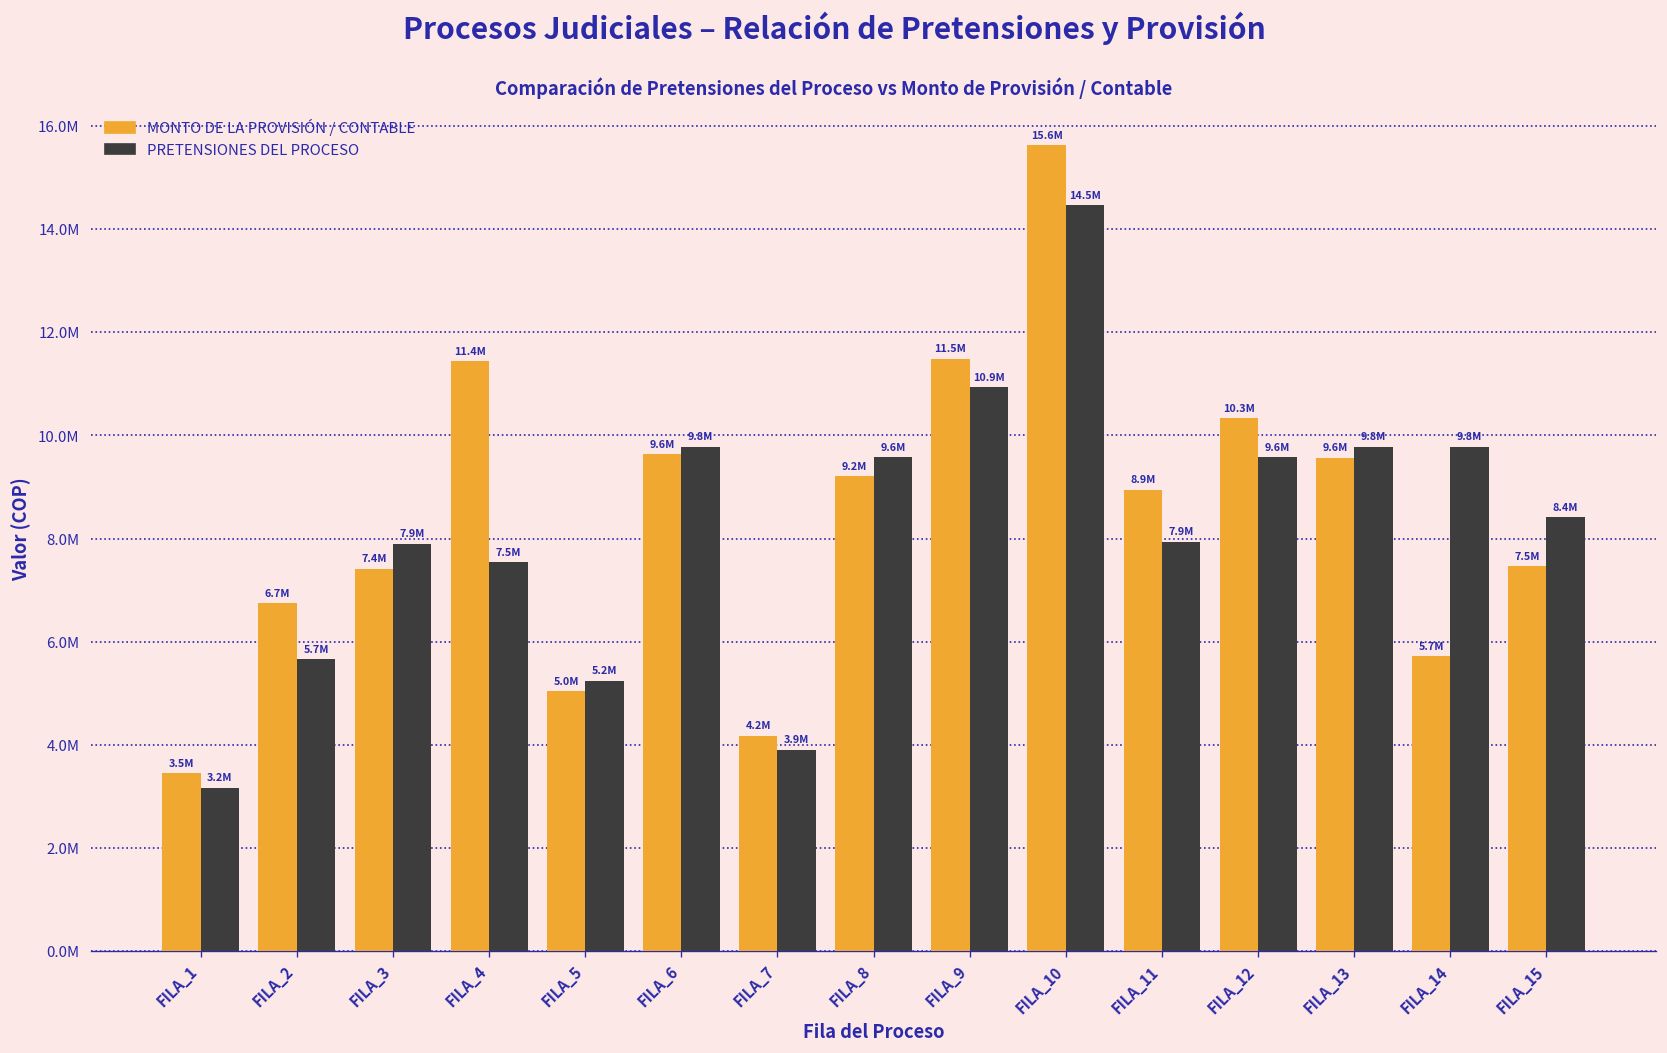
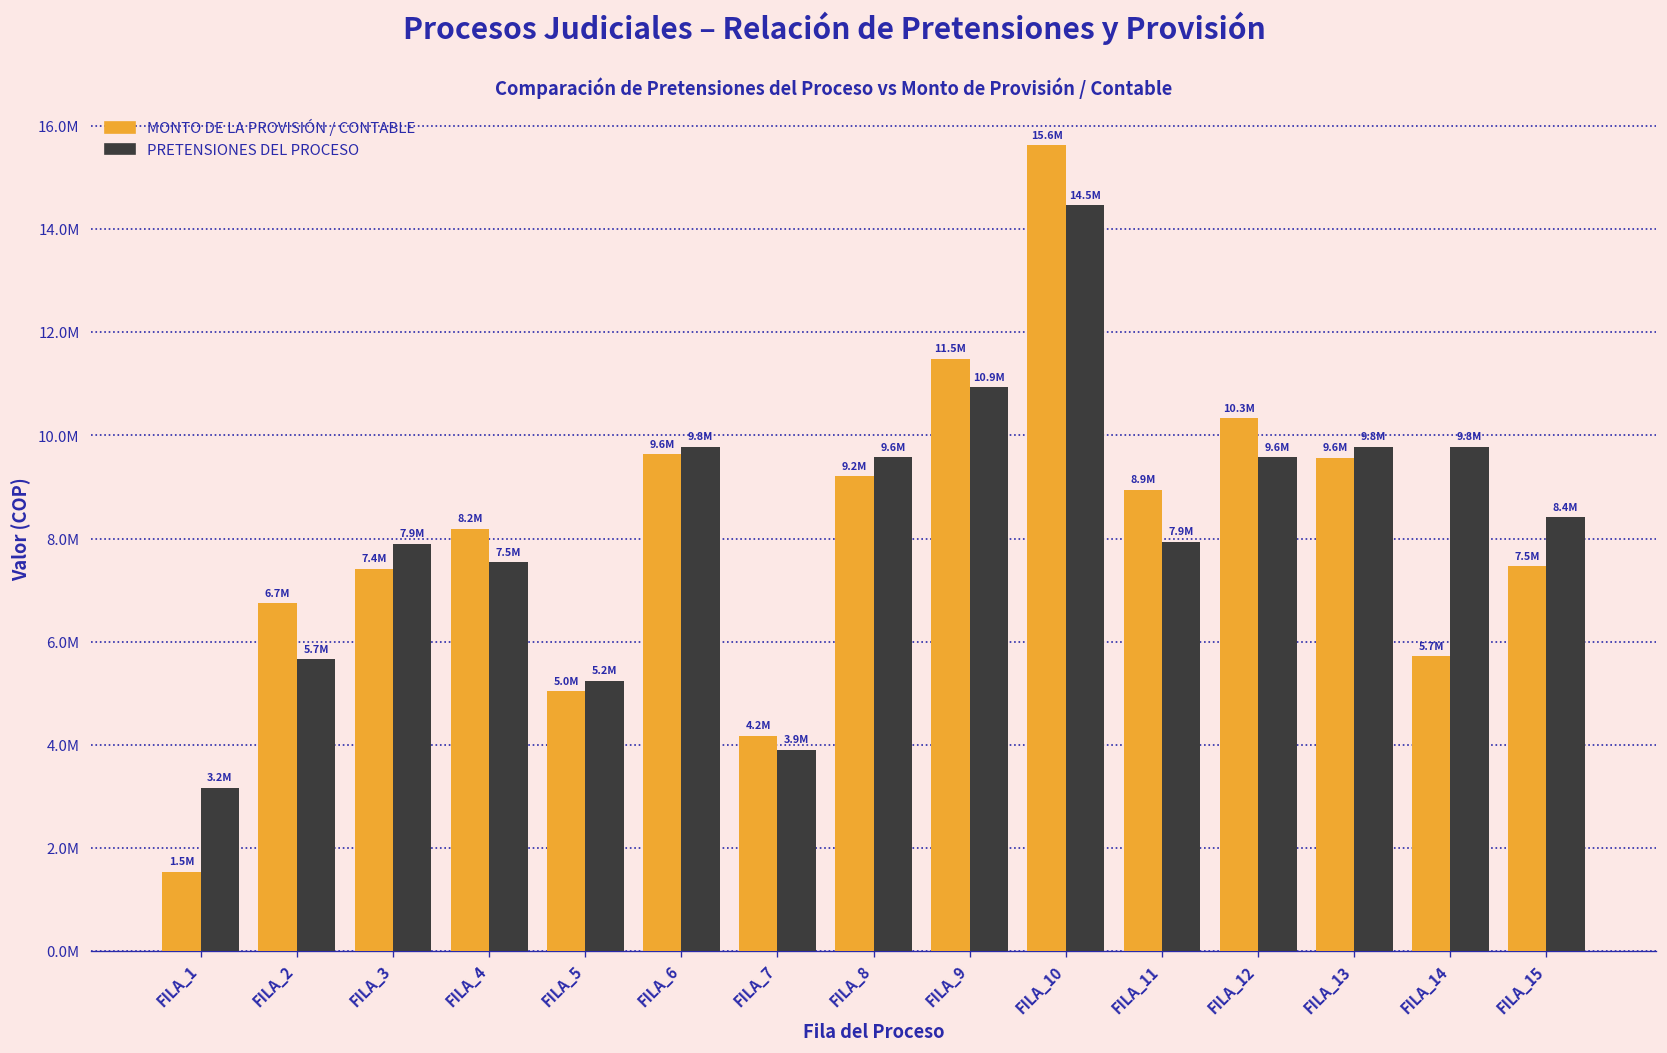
MONTO DE LA PROVISIÓN / CONTABLE, FILA_1: 3.5M -> 1.5M
MONTO DE LA PROVISIÓN / CONTABLE, FILA_4: 11.4M -> 8.2M
